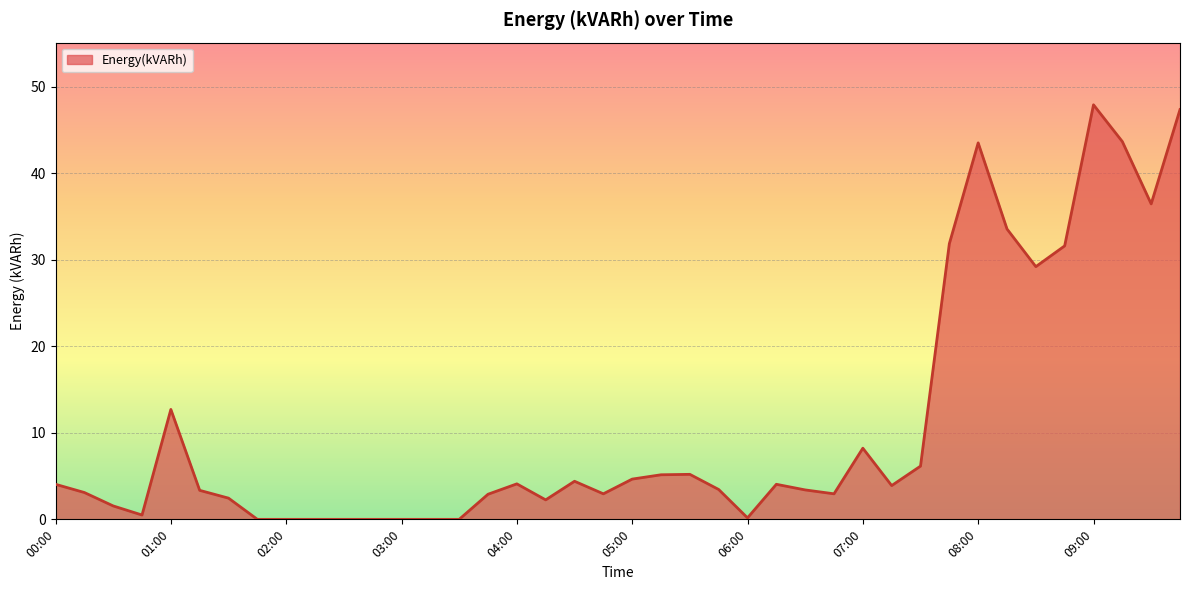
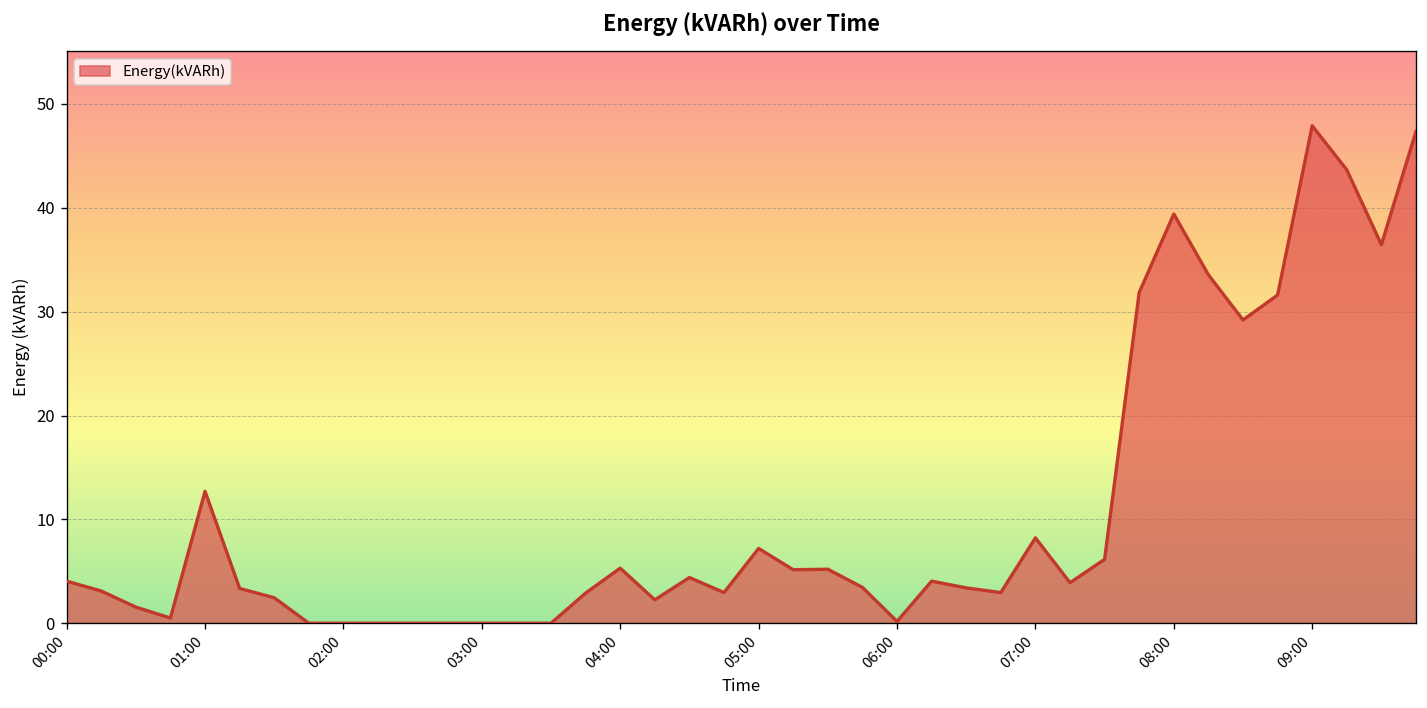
04:00: 4 -> 5
05:00: 5 -> 7
08:00: 44 -> 39
